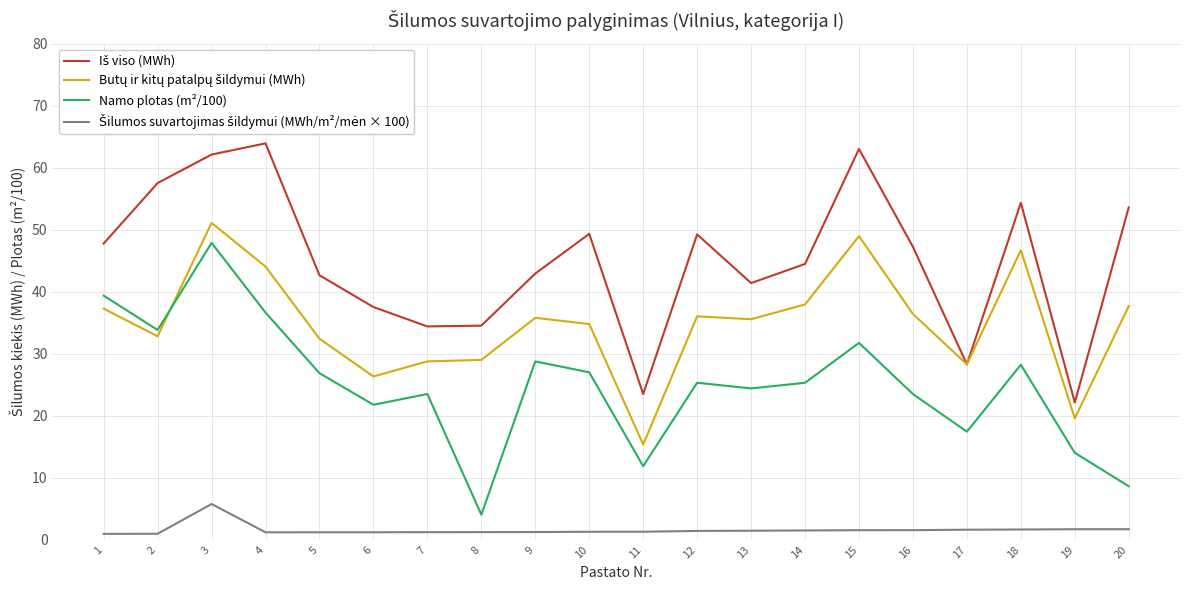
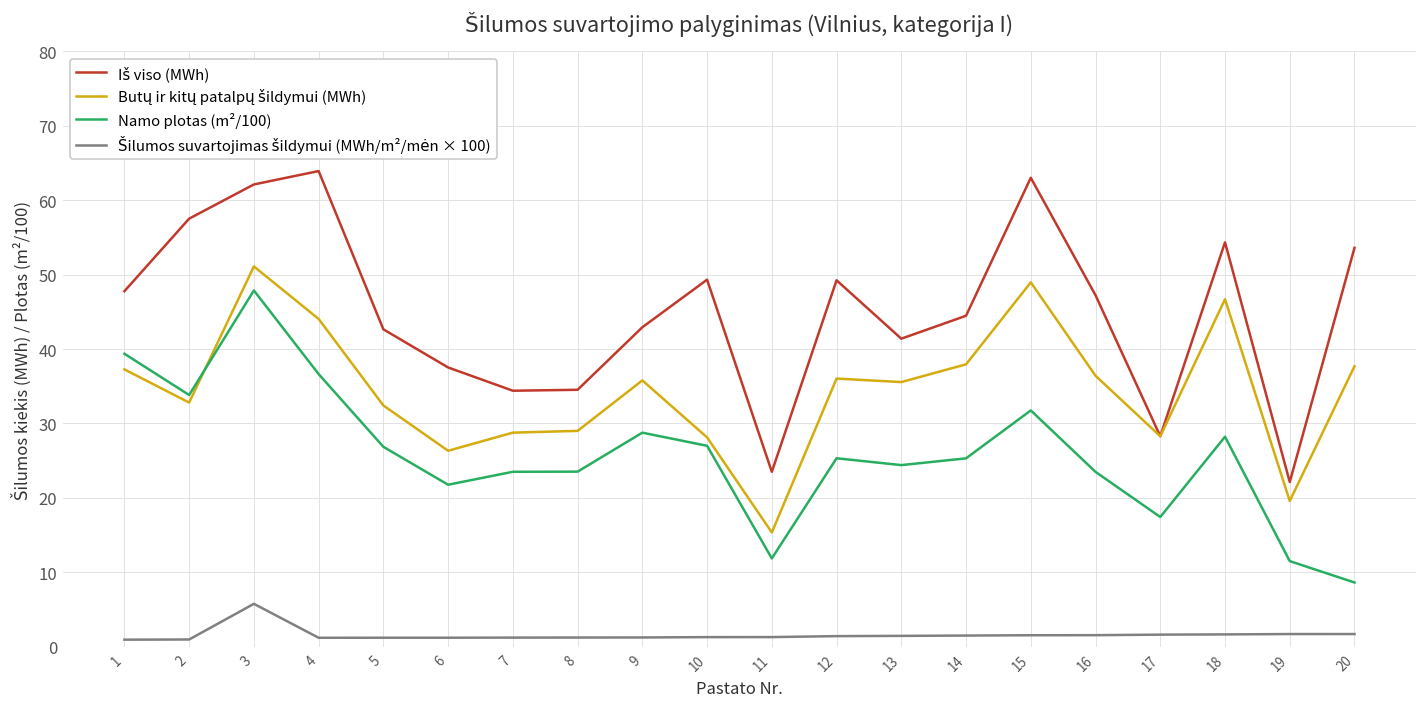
Namo plotas (m²/100), 8: 4 -> 24
Butų ir kitų patalpų šildymui (MWh), 10: 35 -> 28
Namo plotas (m²/100), 19: 14 -> 12
